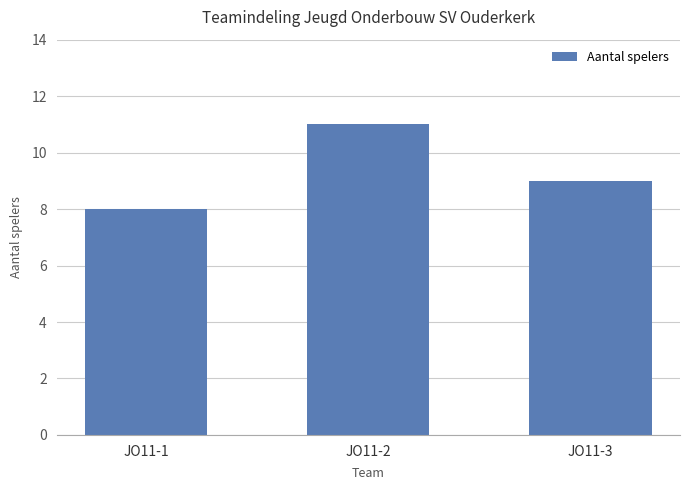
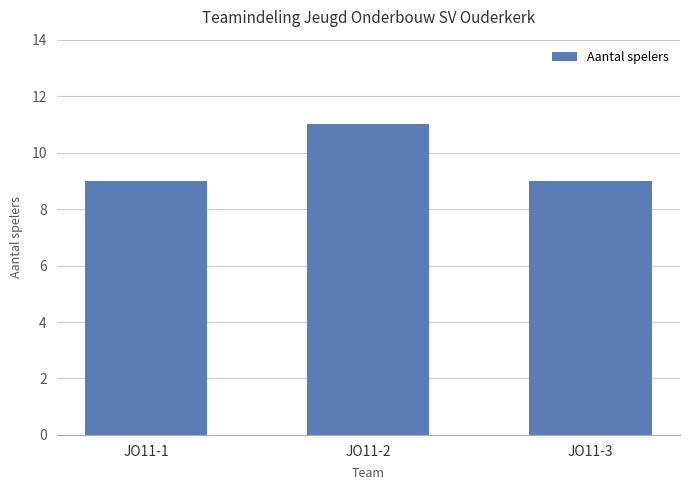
JO11-1: 8 -> 9
